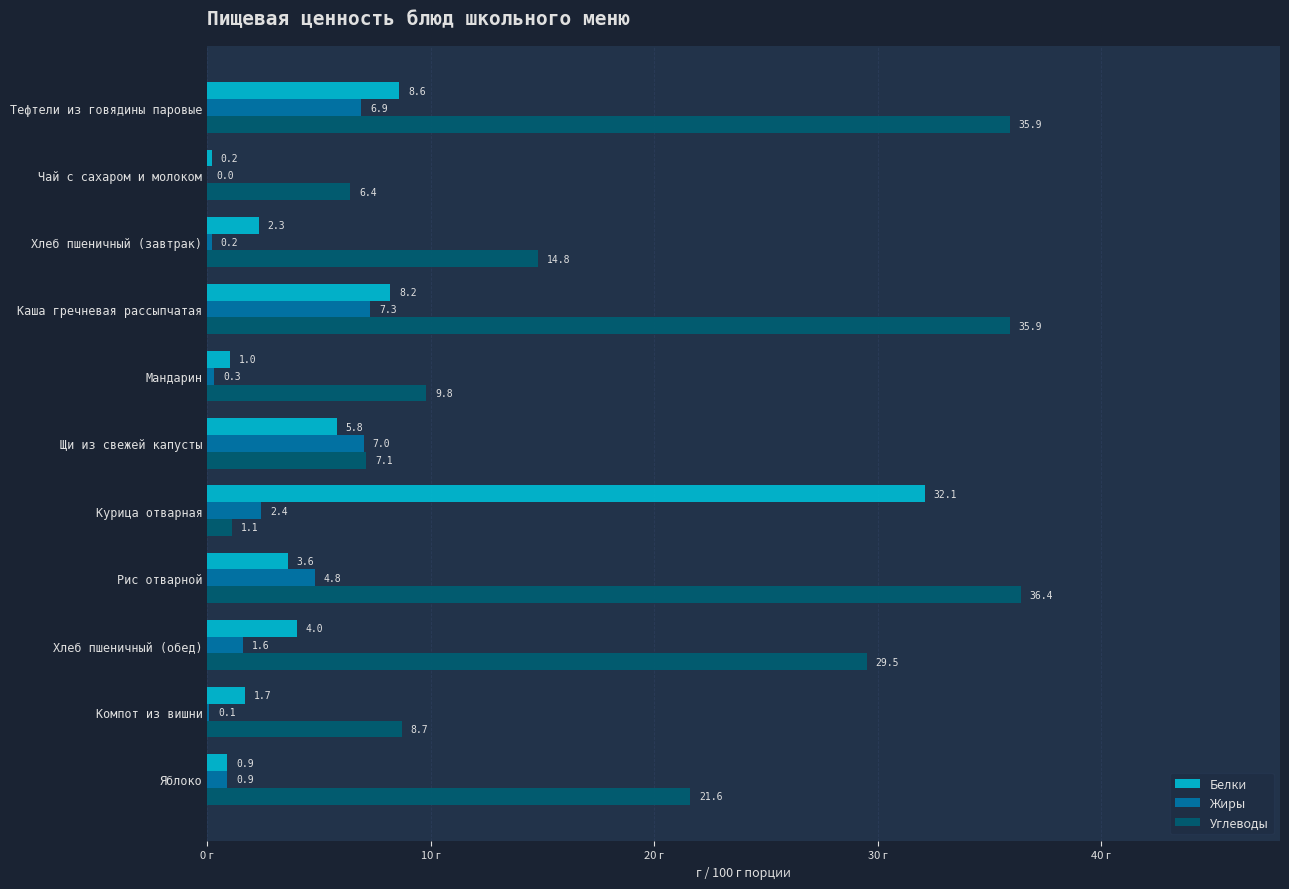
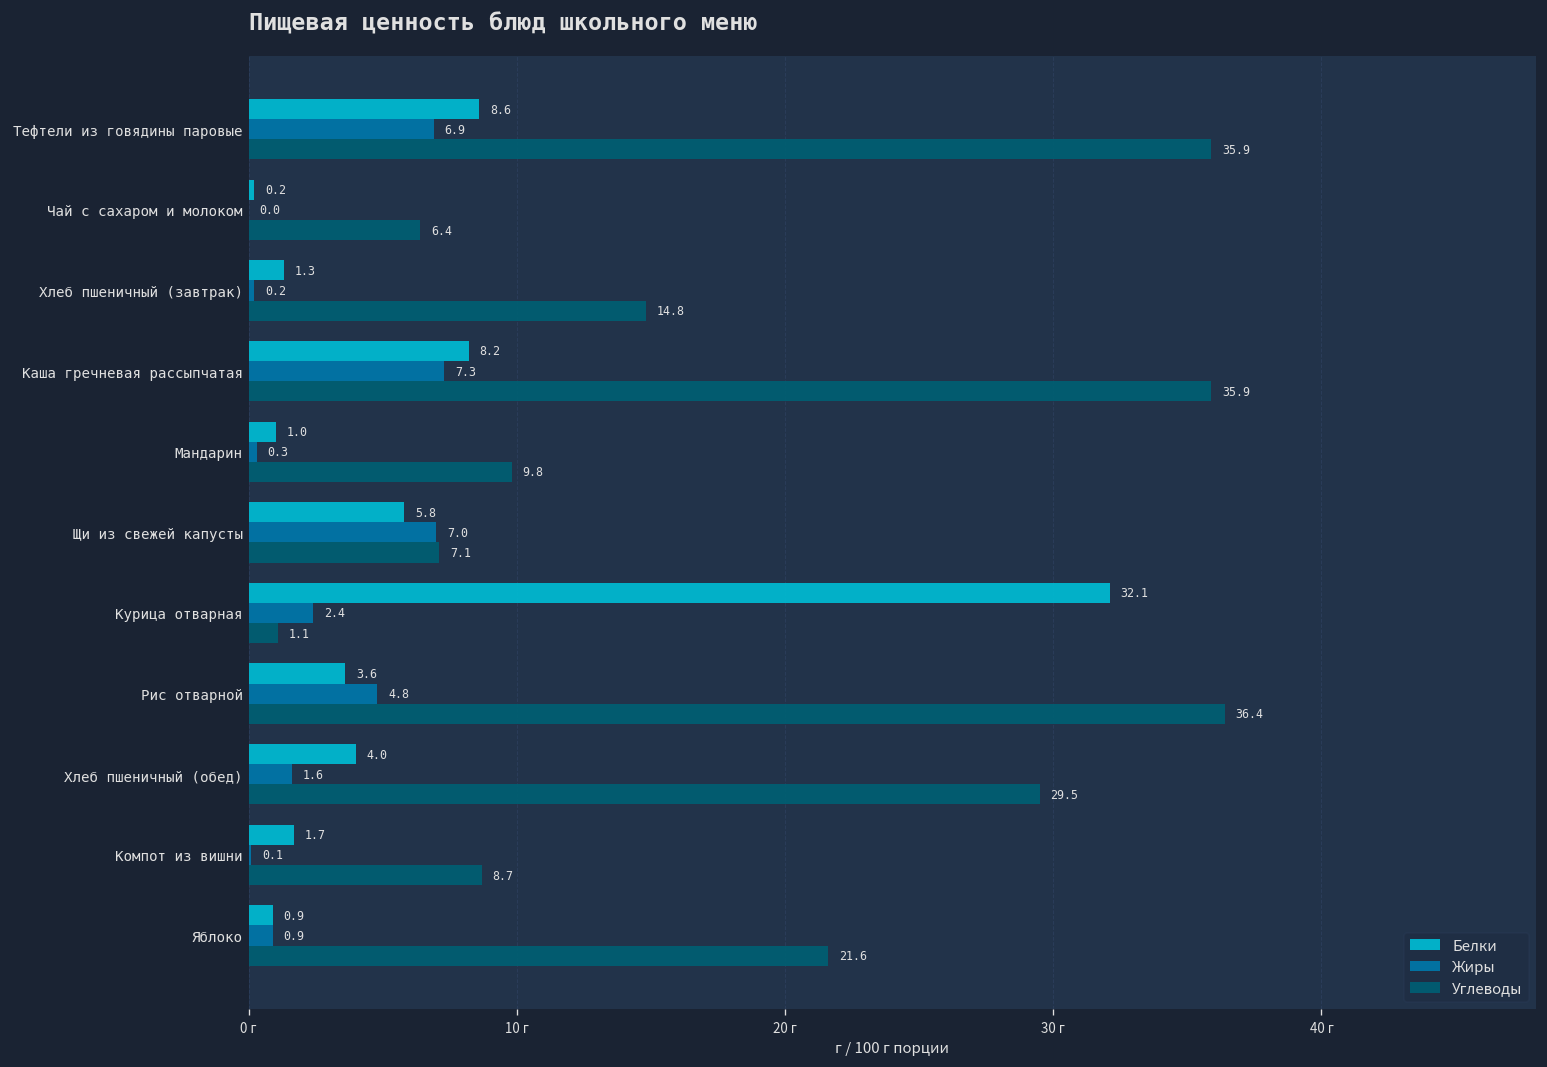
Белки, Хлеб пшеничный (завтрак): 2.3 -> 1.3
